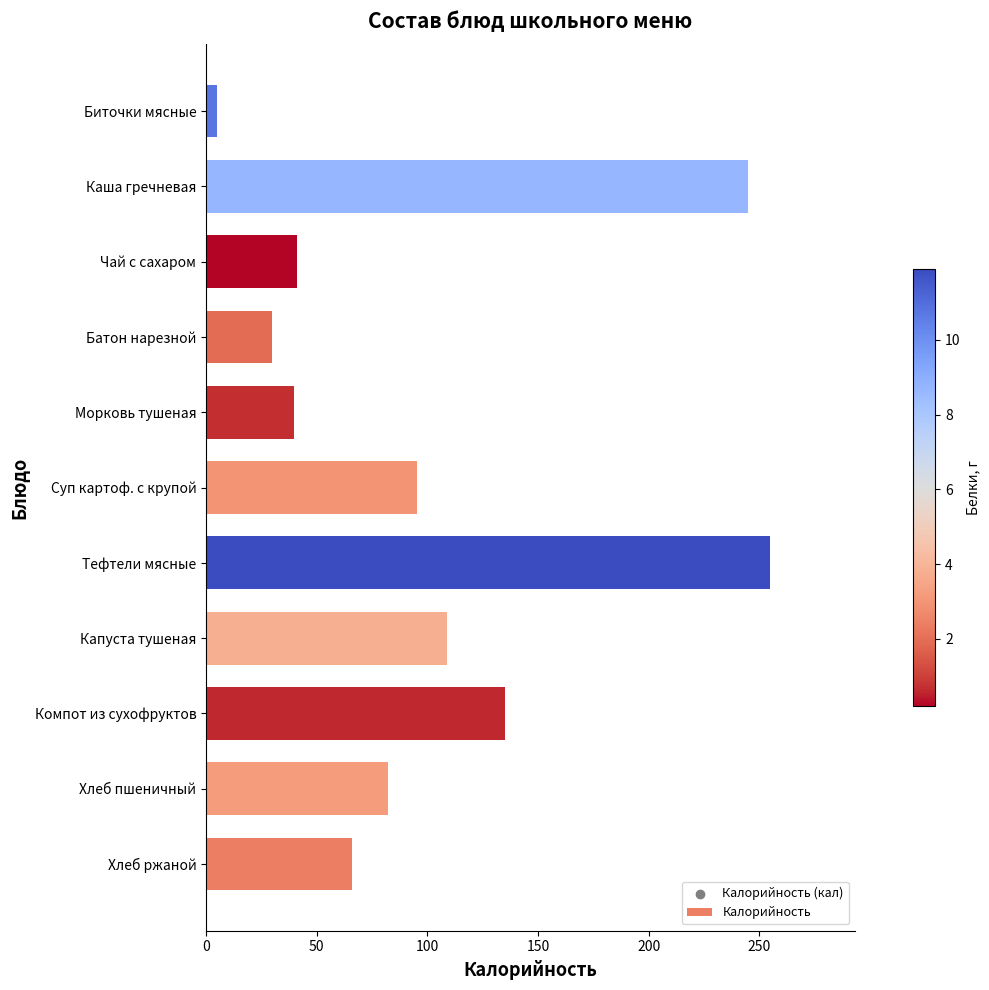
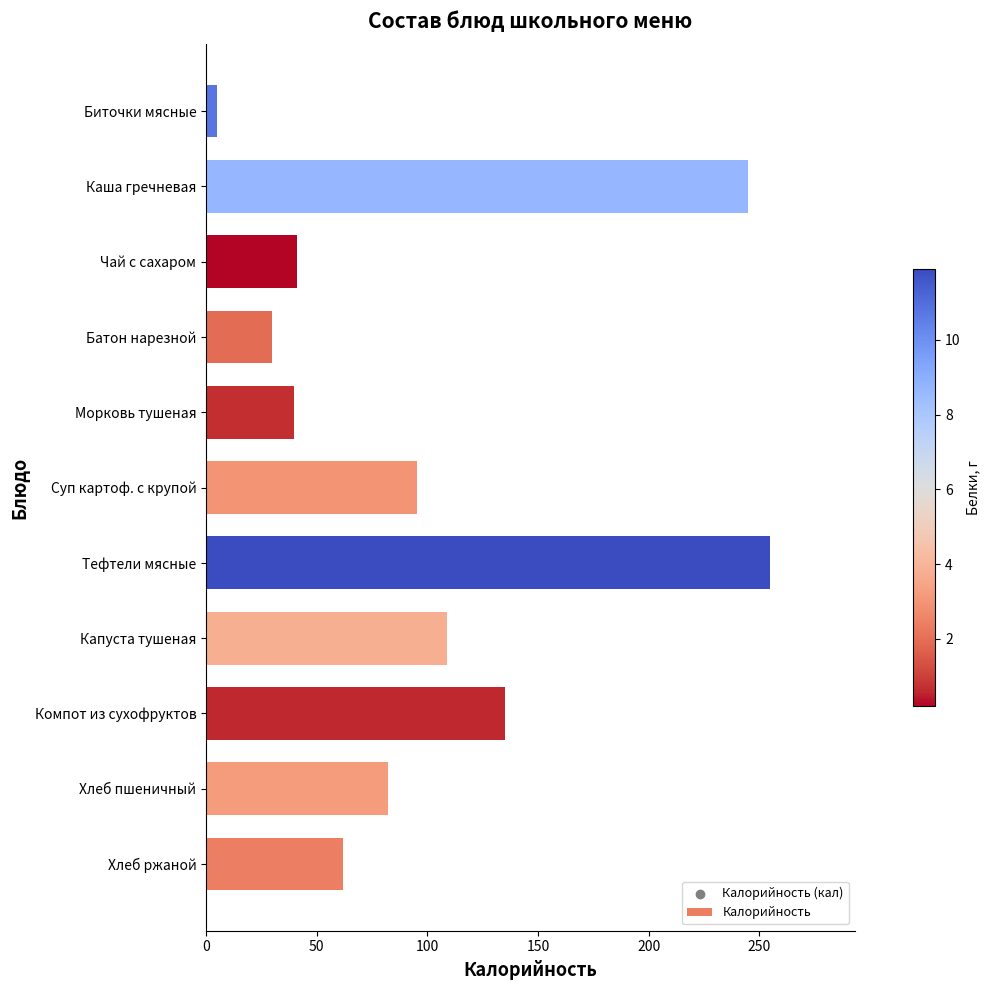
Хлеб ржаной: 66 -> 62
